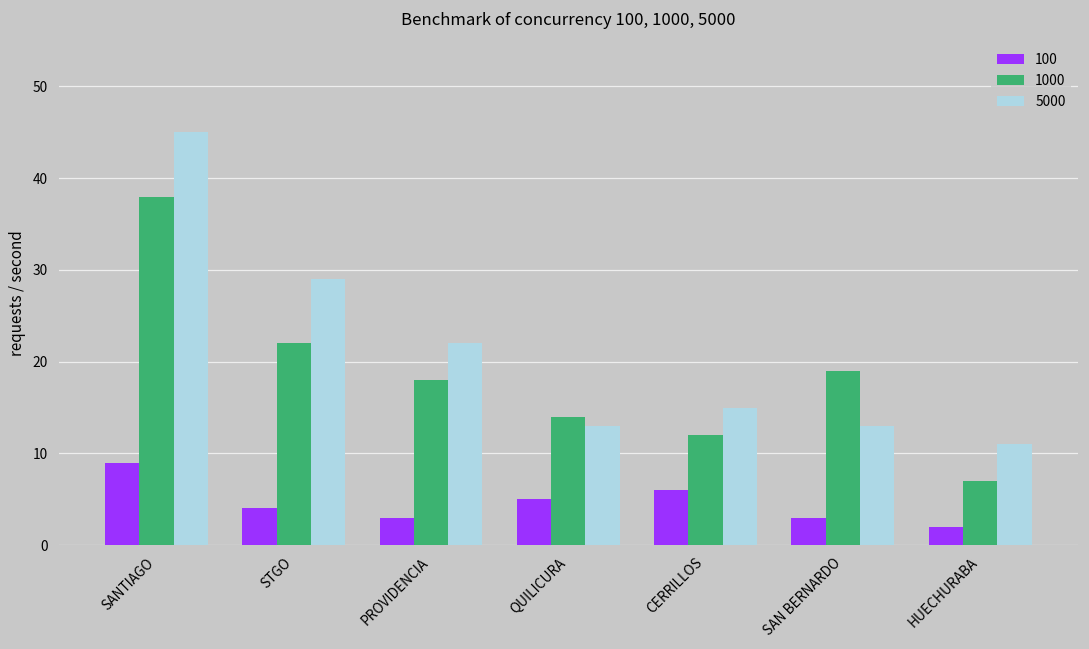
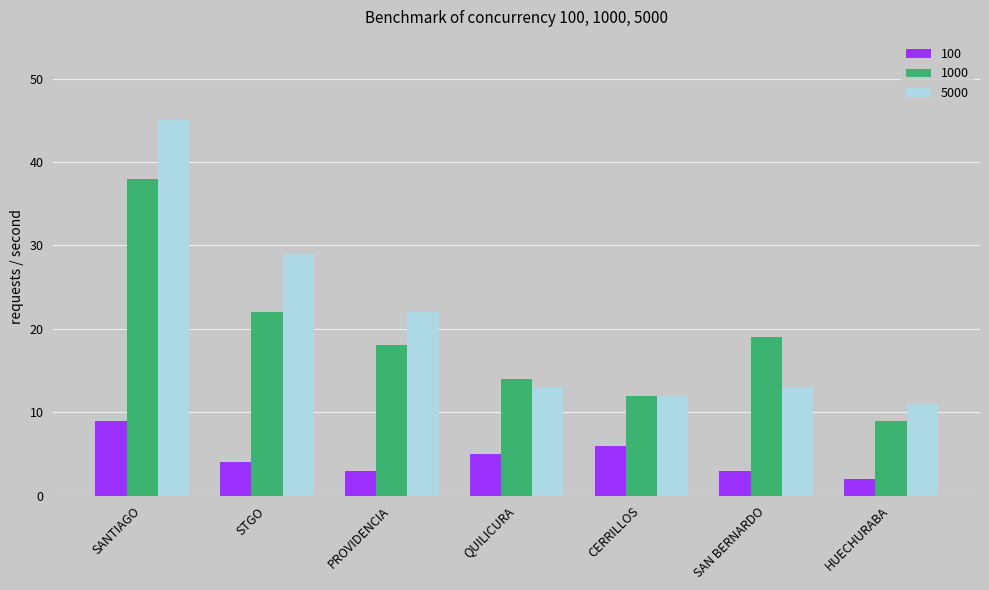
5000, CERRILLOS: 15 -> 12
1000, HUECHURABA: 7 -> 9
